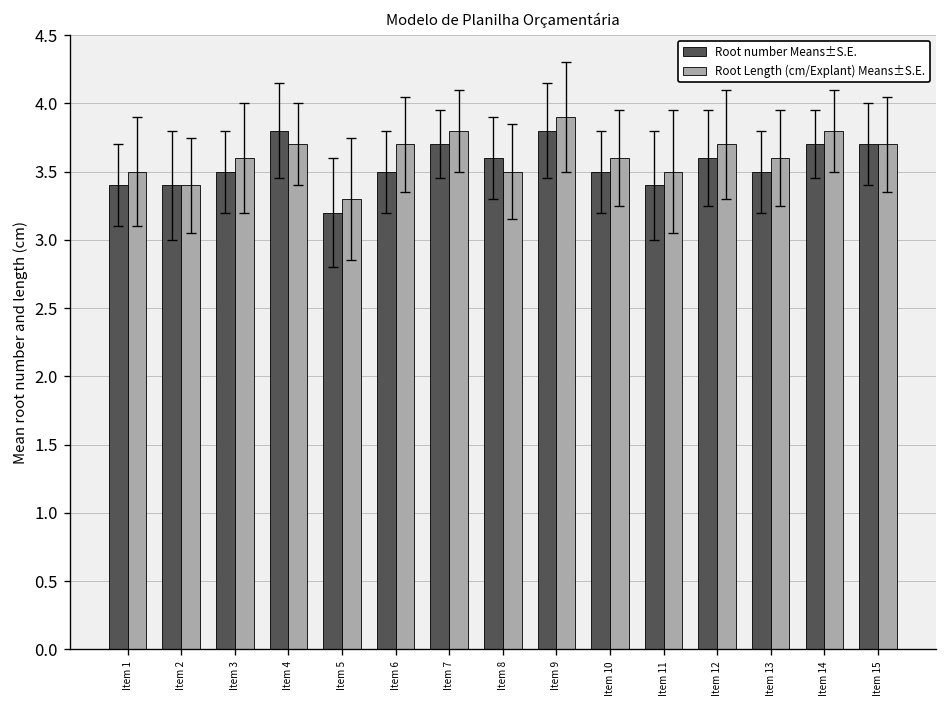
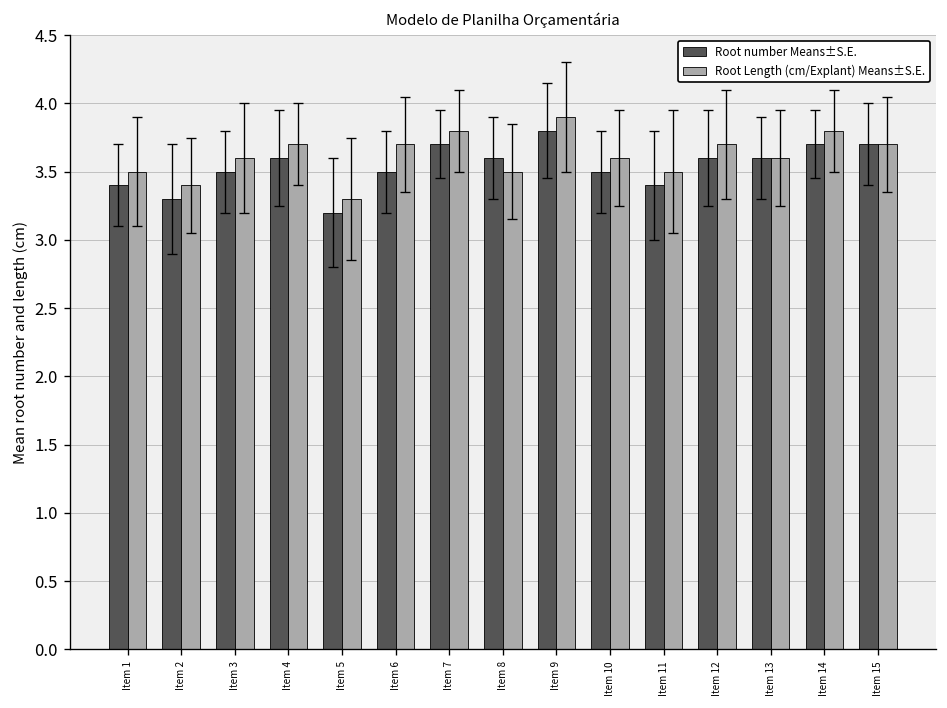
Root number Means±S.E., Item 2: 3.4 -> 3.3
Root number Means±S.E., Item 4: 3.8 -> 3.6
Root number Means±S.E., Item 13: 3.5 -> 3.6
